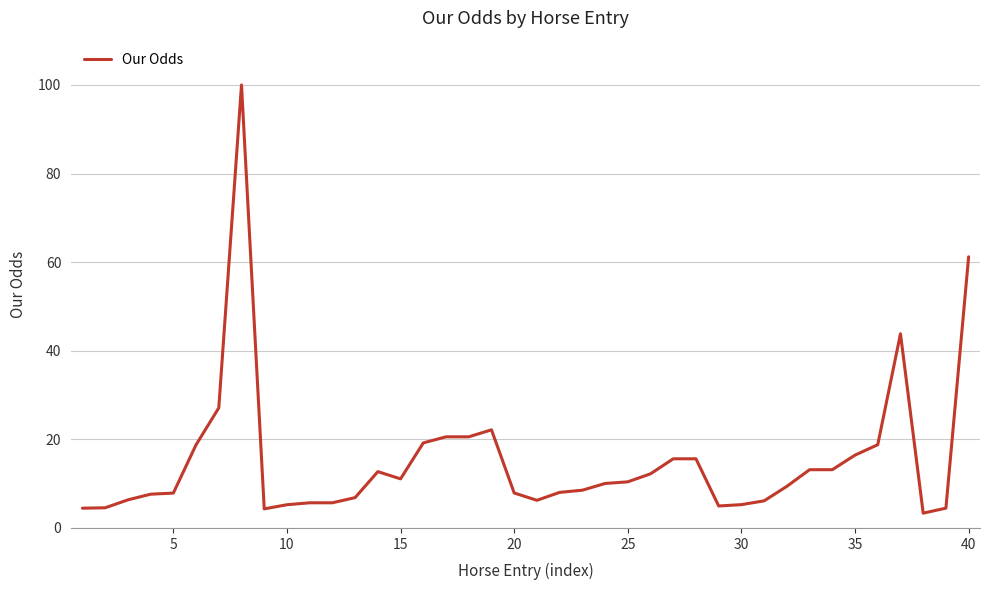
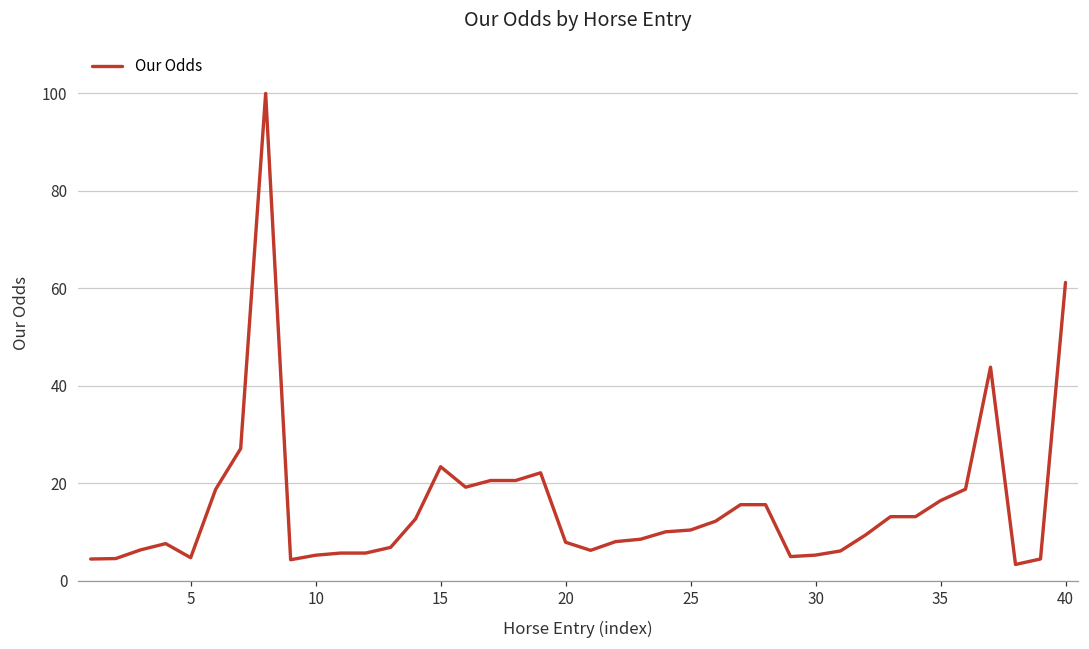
5: 8 -> 5
15: 11 -> 23
